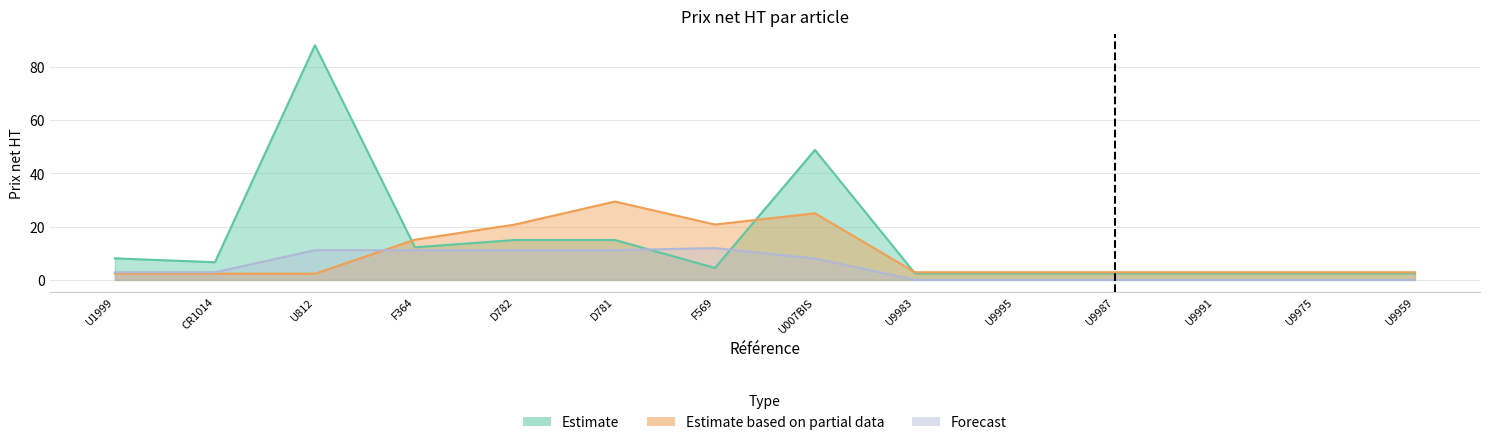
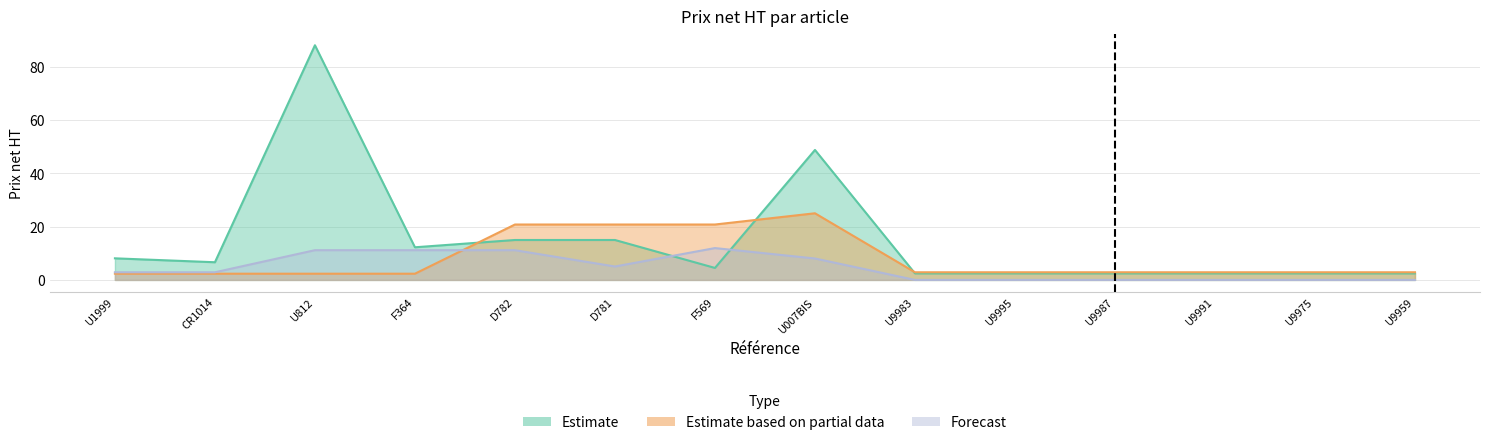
Estimate based on partial data, F364: 15 -> 2
Estimate based on partial data, D781: 29 -> 21
Forecast, D781: 11 -> 5
